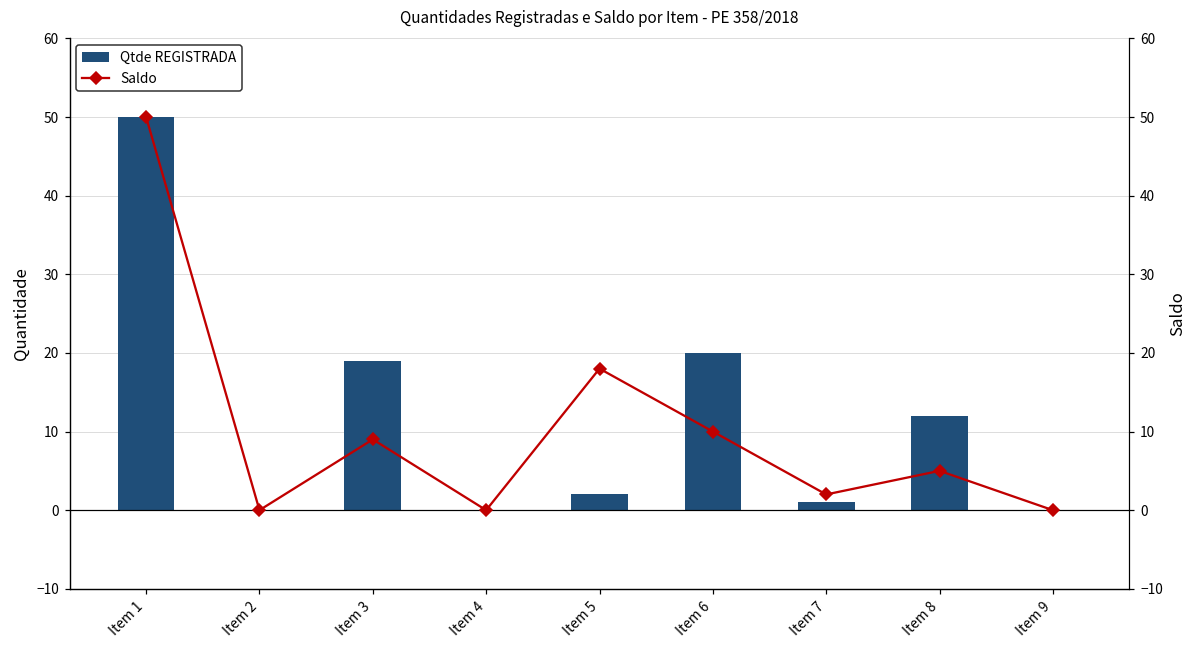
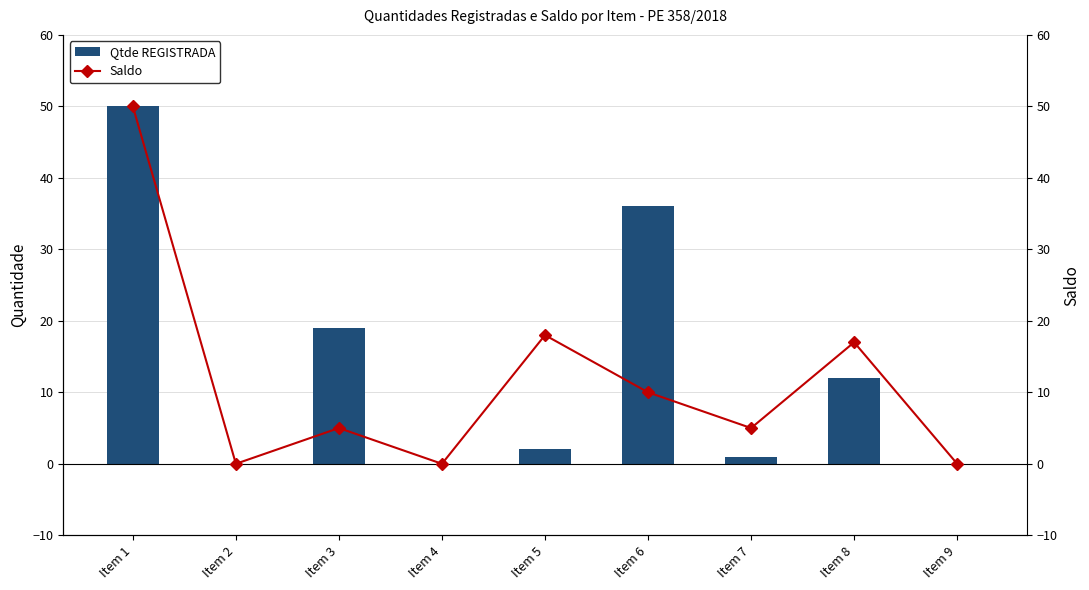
Qtde REGISTRADA, Item 6: 20 -> 36
Saldo, Item 3: 9 -> 5
Saldo, Item 7: 2 -> 5
Saldo, Item 8: 5 -> 17
